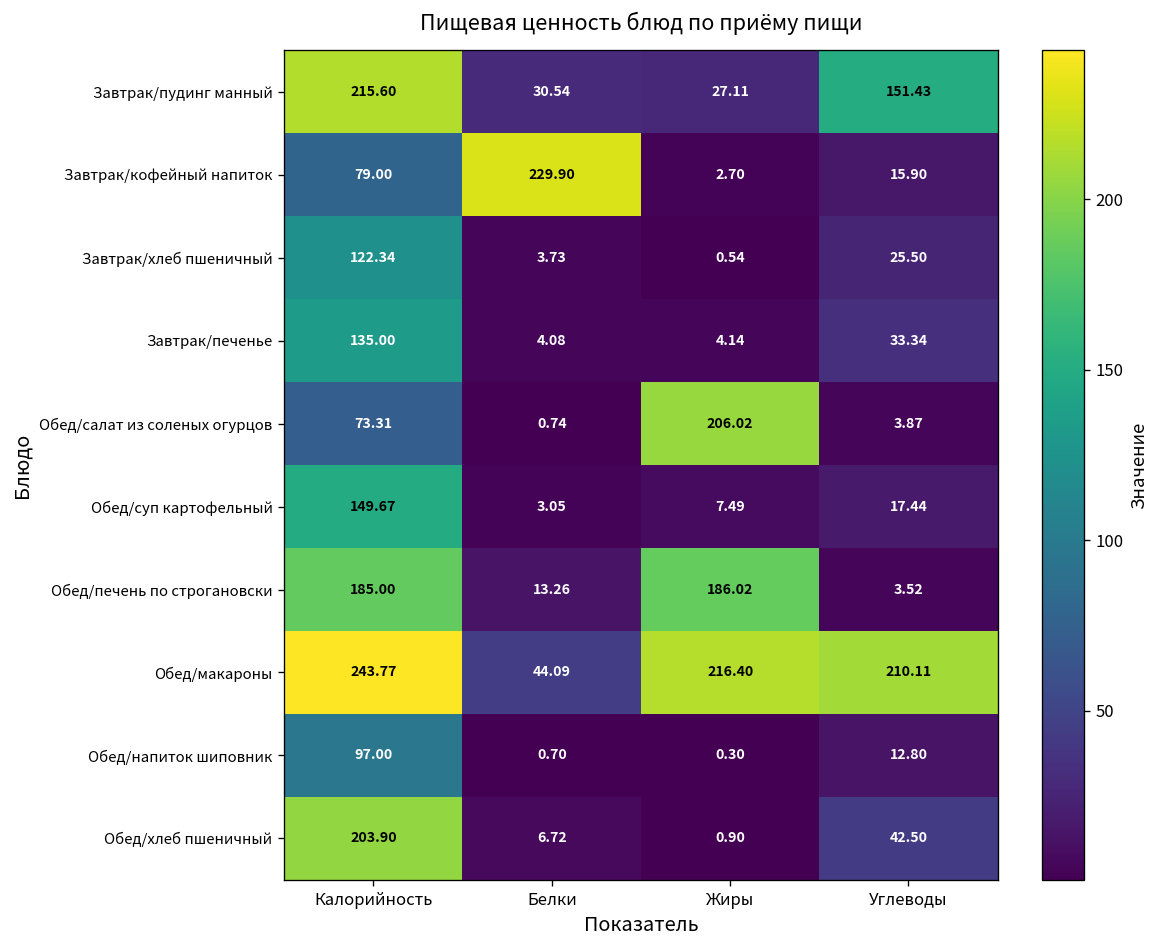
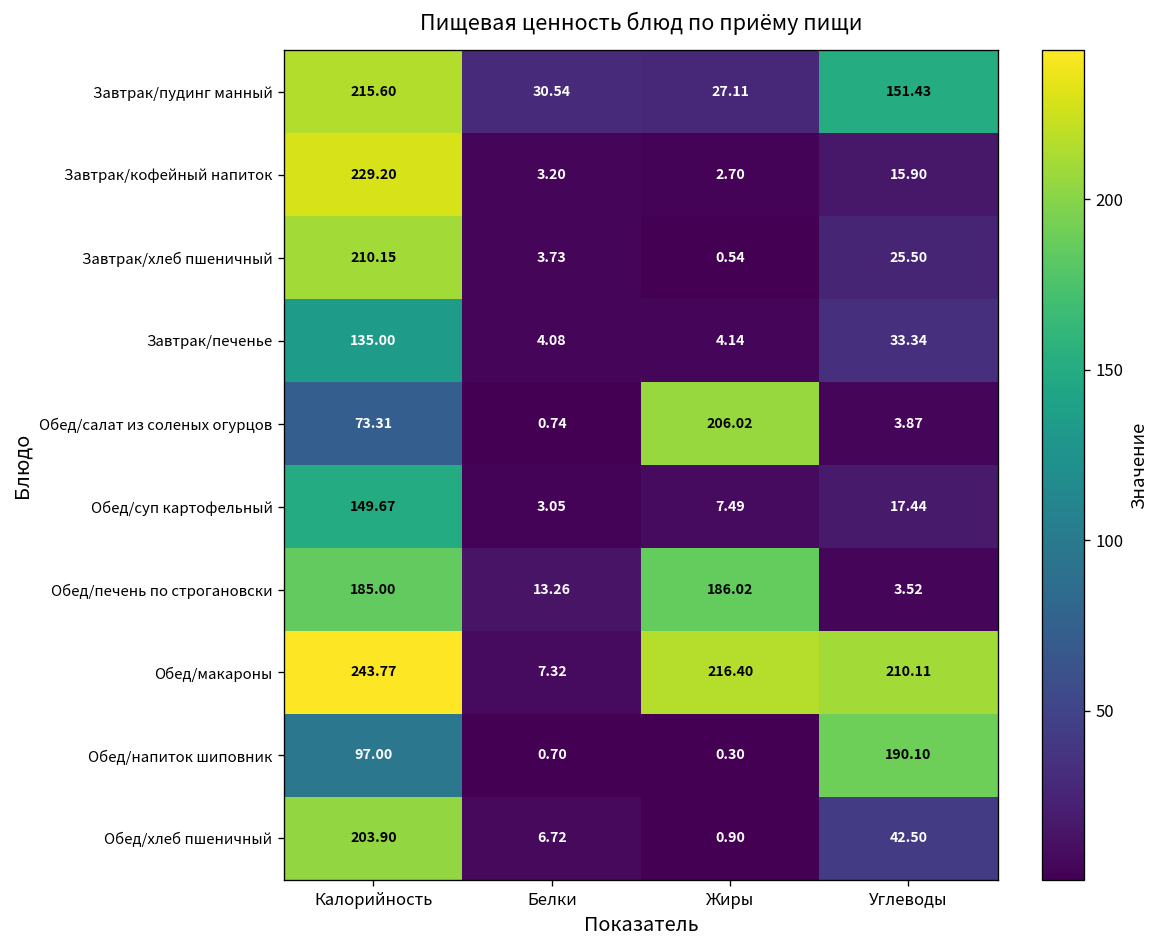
Завтрак/кофейный напиток, Калорийность: 79.00 -> 229.20
Завтрак/кофейный напиток, Белки: 229.90 -> 3.20
Завтрак/хлеб пшеничный, Калорийность: 122.34 -> 210.15
Обед/макароны, Белки: 44.09 -> 7.32
Обед/напиток шиповник, Углеводы: 12.80 -> 190.10
